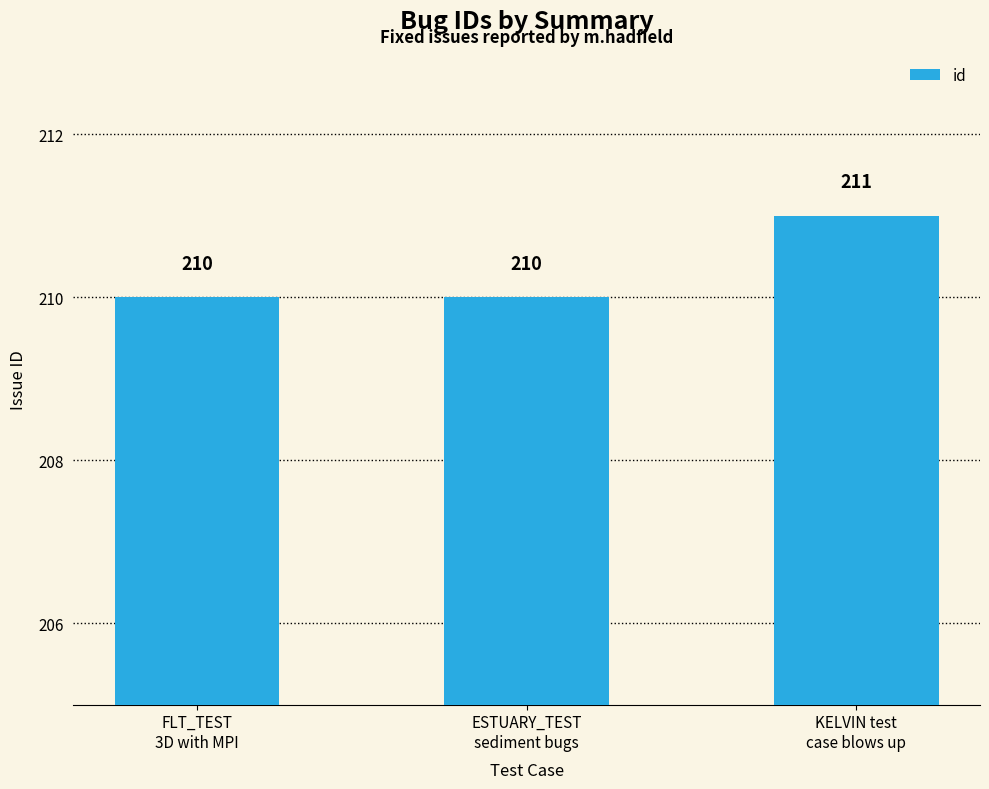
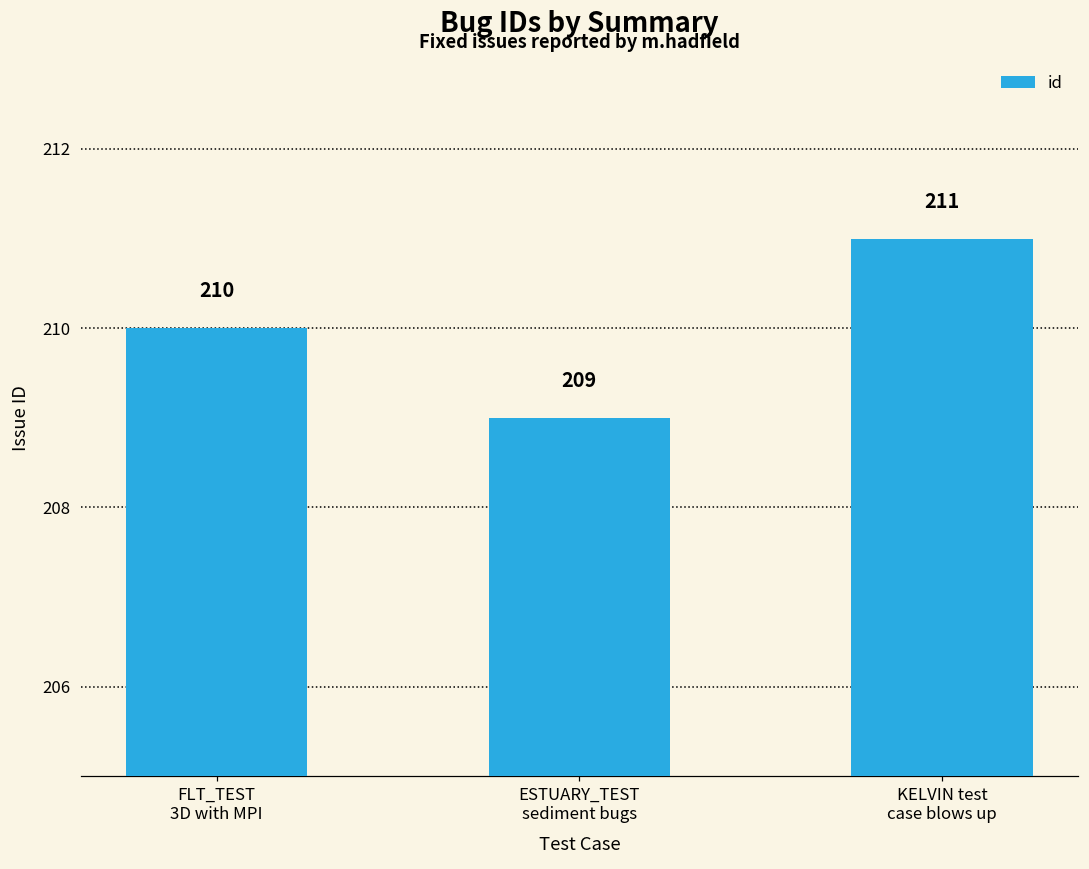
ESTUARY_TEST sediment bugs: 210 -> 209
